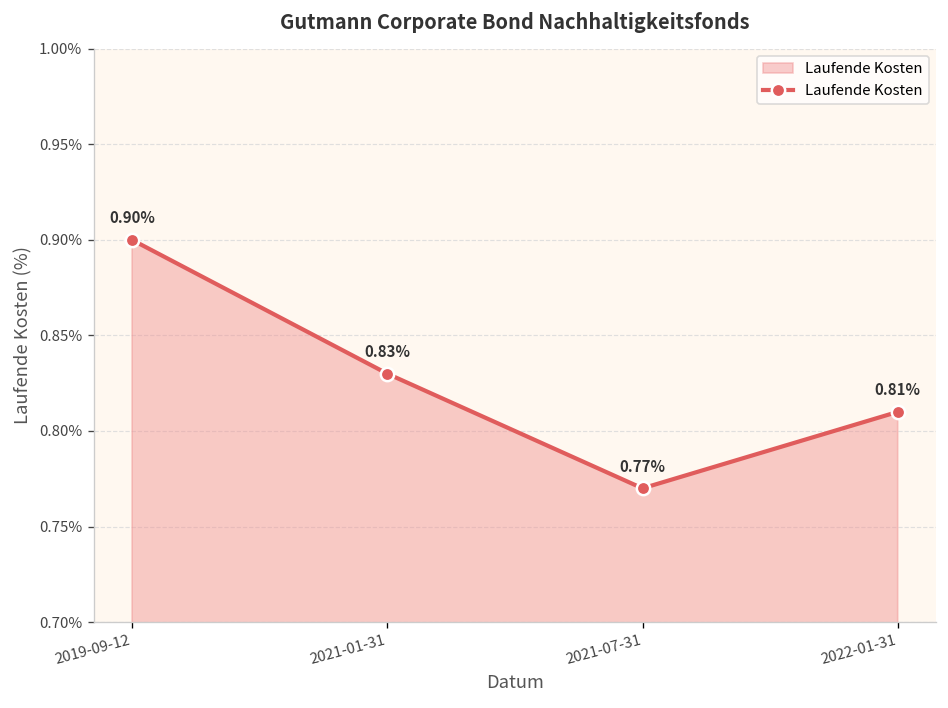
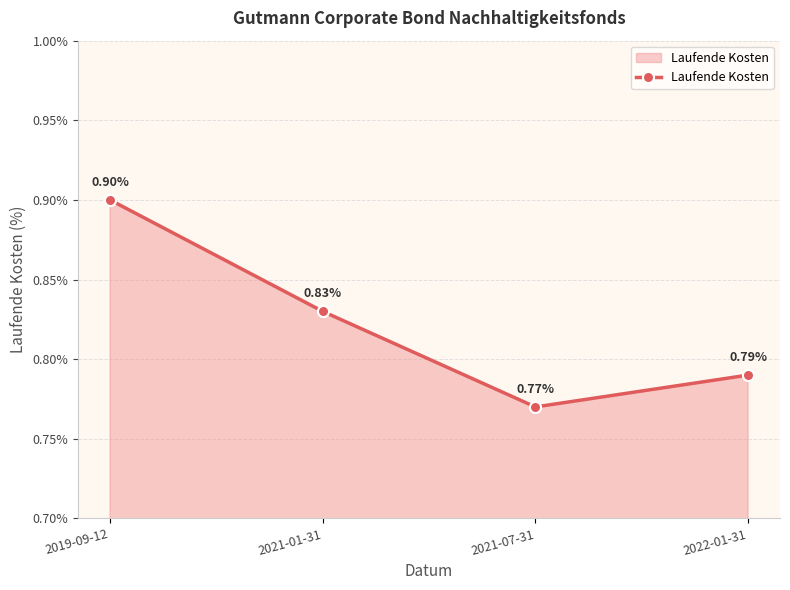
2022-01-31: 0.81% -> 0.79%
